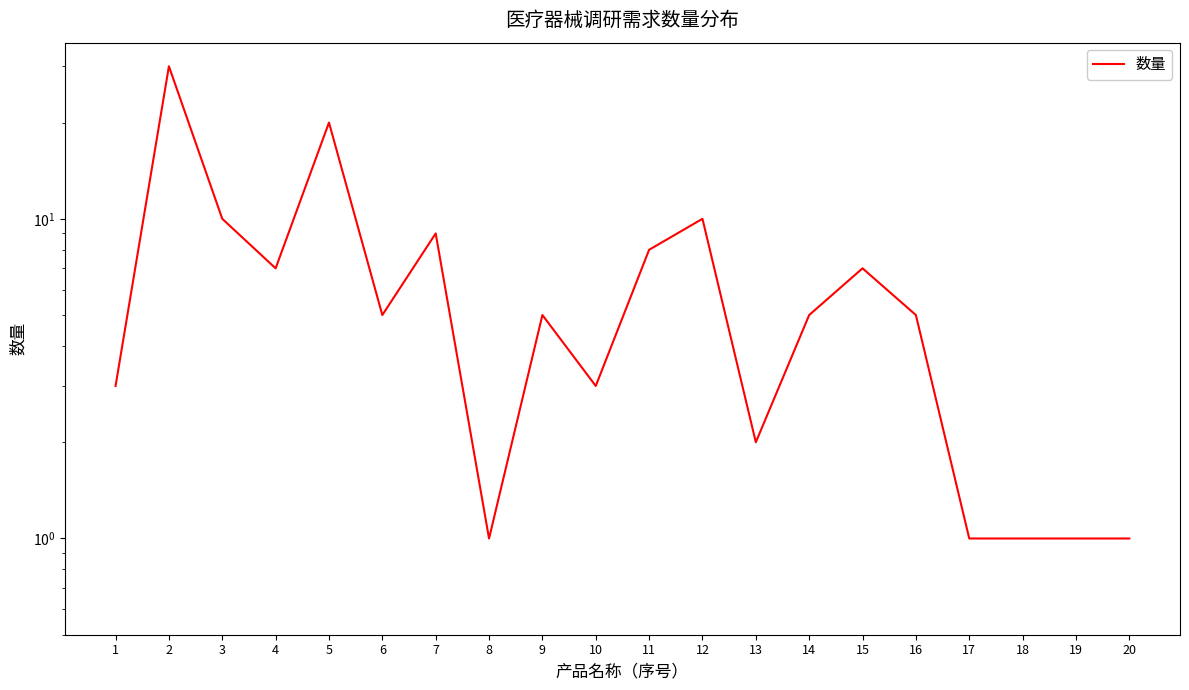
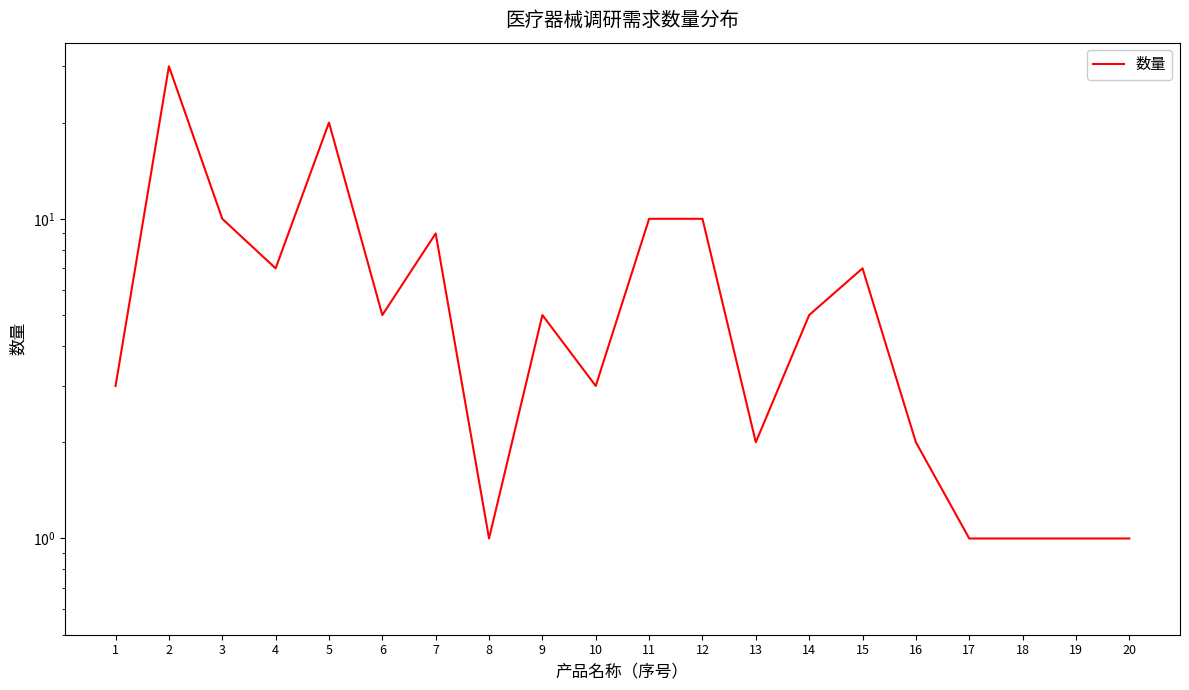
11: 8 -> 10
16: 5 -> 2
